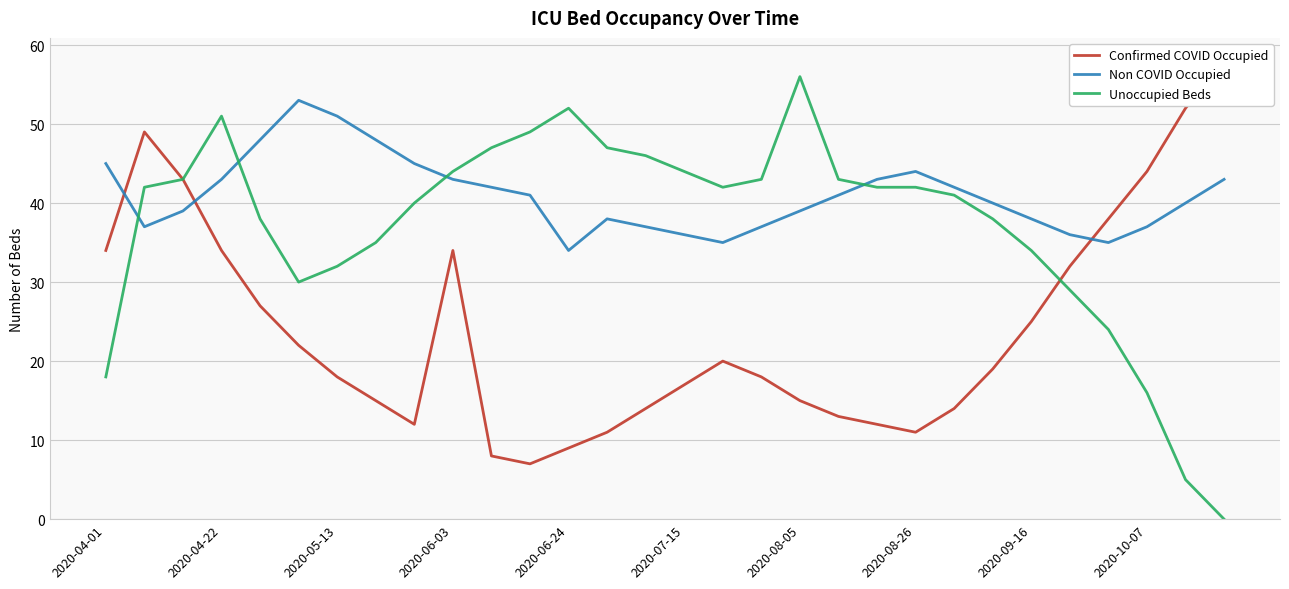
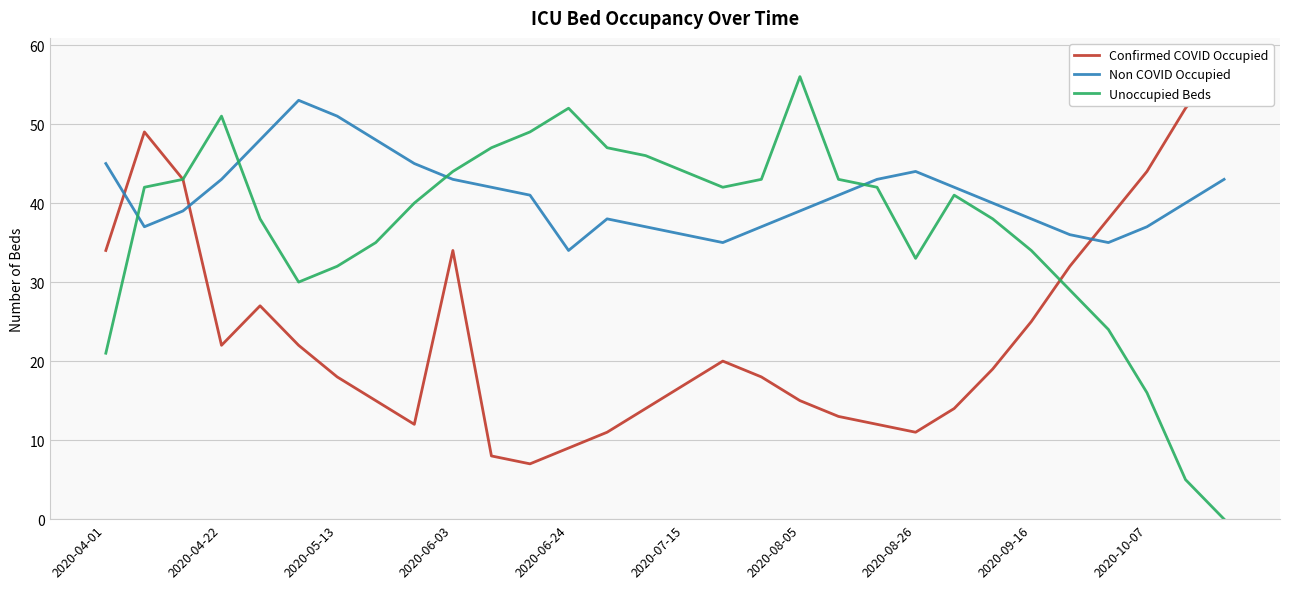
Unoccupied Beds, 2020-04-01: 18 -> 21
Confirmed COVID Occupied, 2020-04-22: 34 -> 22
Unoccupied Beds, 2020-08-26: 42 -> 33
